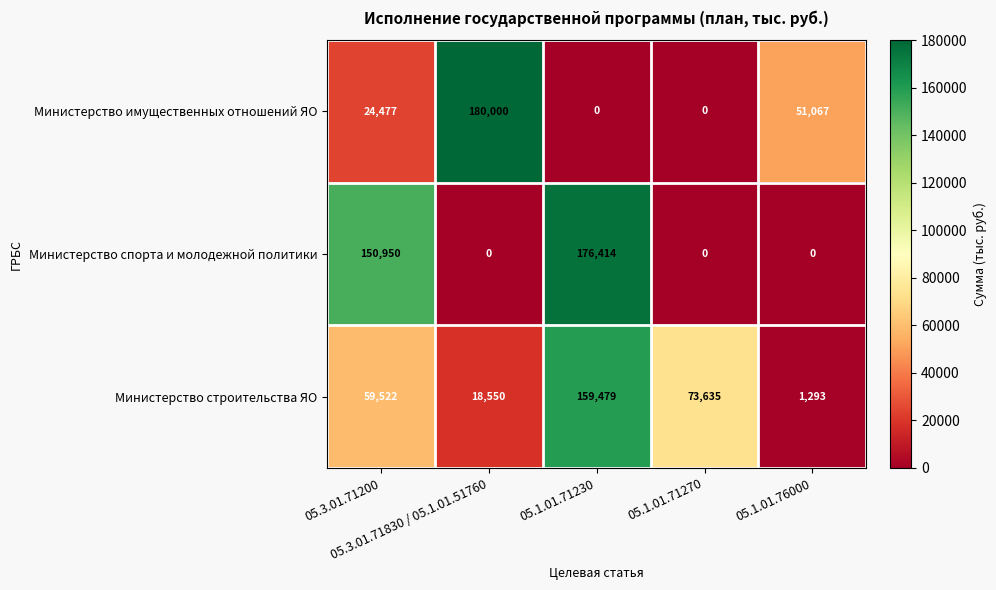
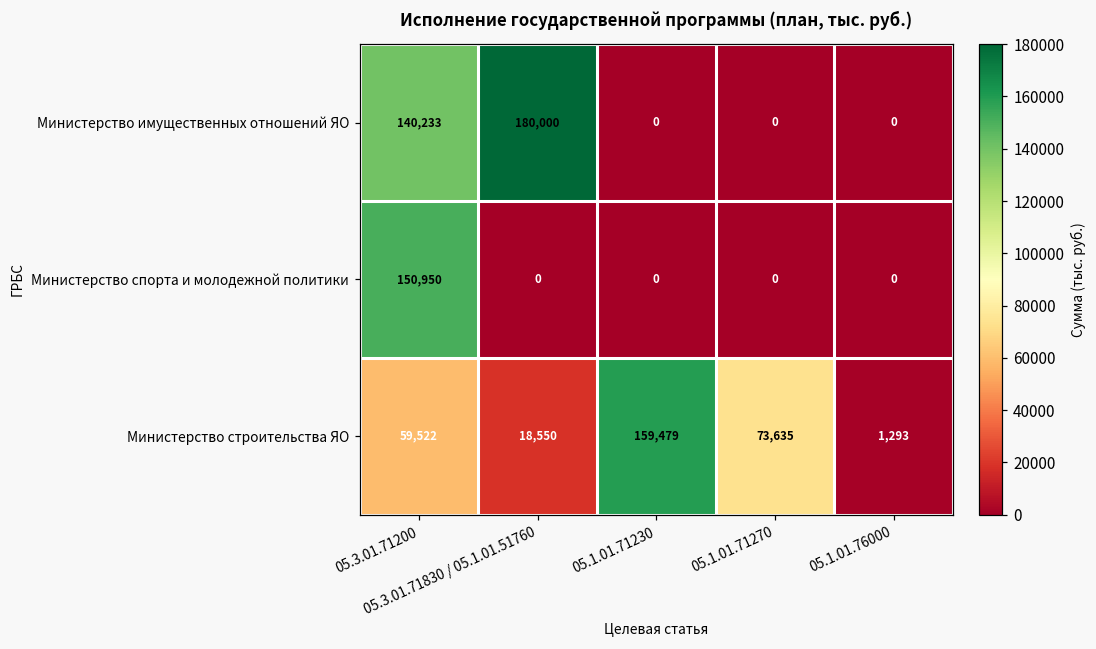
Министерство имущественных отношений ЯО, 05.3.01.71200: 24,477 -> 140,233
Министерство имущественных отношений ЯО, 05.1.01.76000: 51,067 -> 0
Министерство спорта и молодежной политики, 05.1.01.71230: 176,414 -> 0
